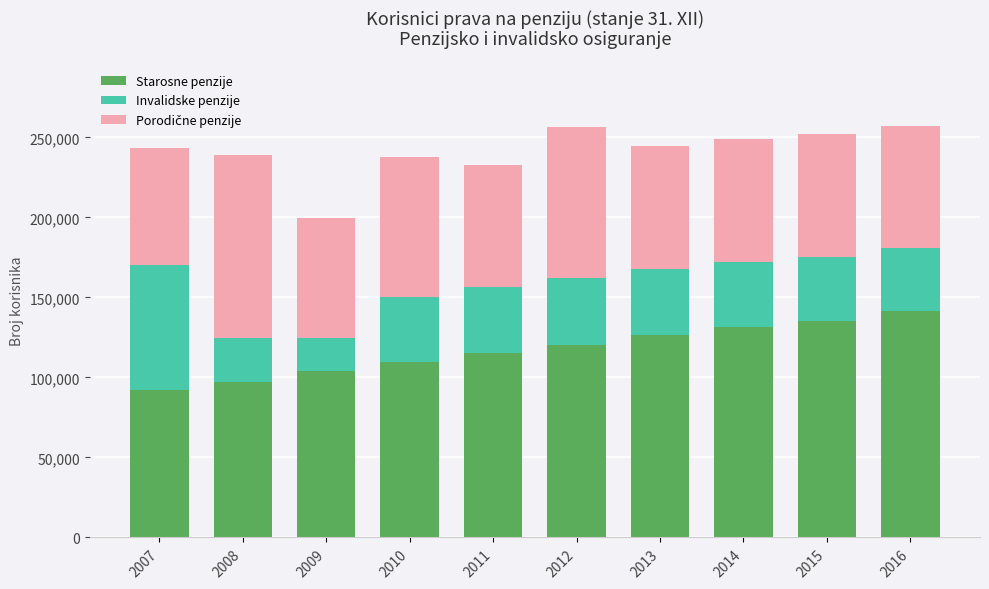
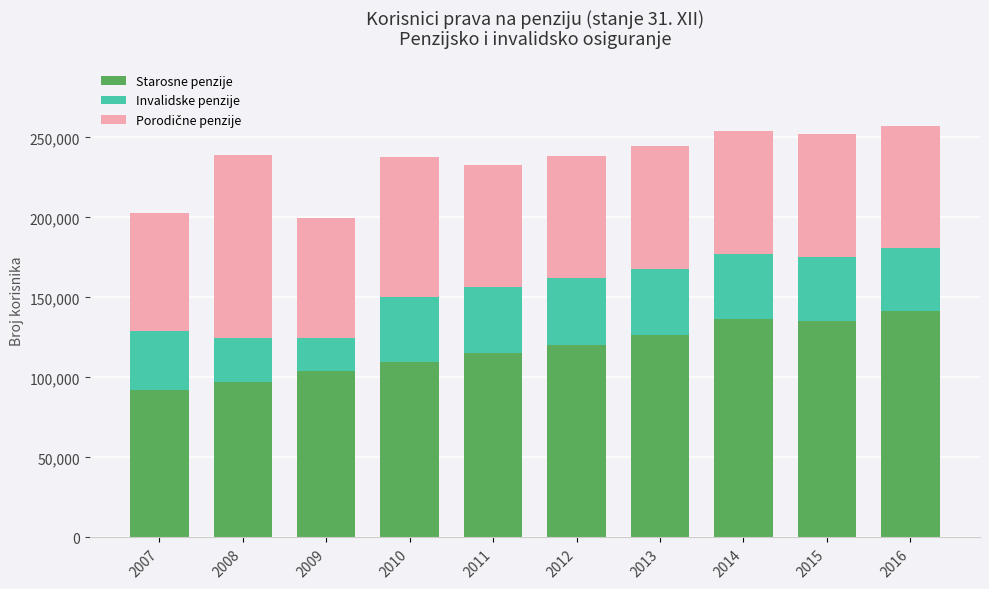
Invalidske penzije, 2007: 78,000 -> 37,000
Porodične penzije, 2012: 95,000 -> 76,000
Starosne penzije, 2014: 131,000 -> 137,000
